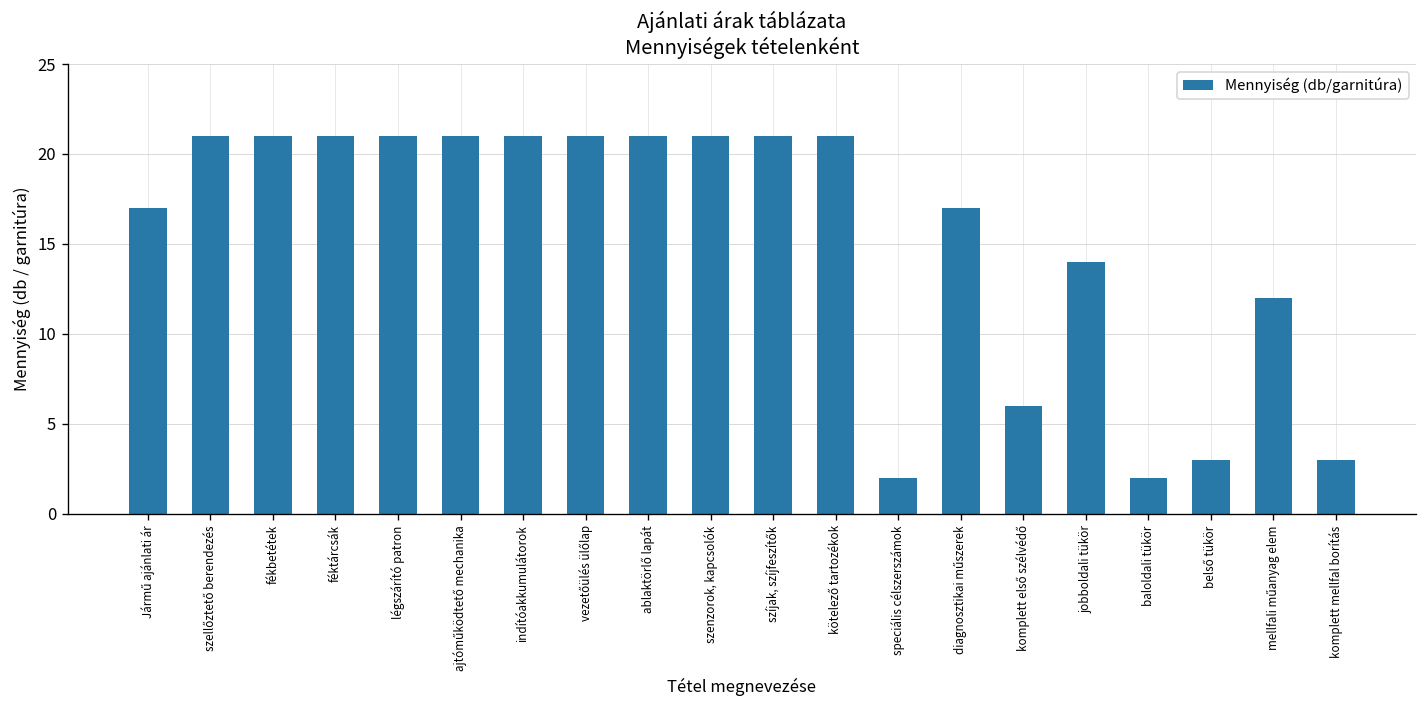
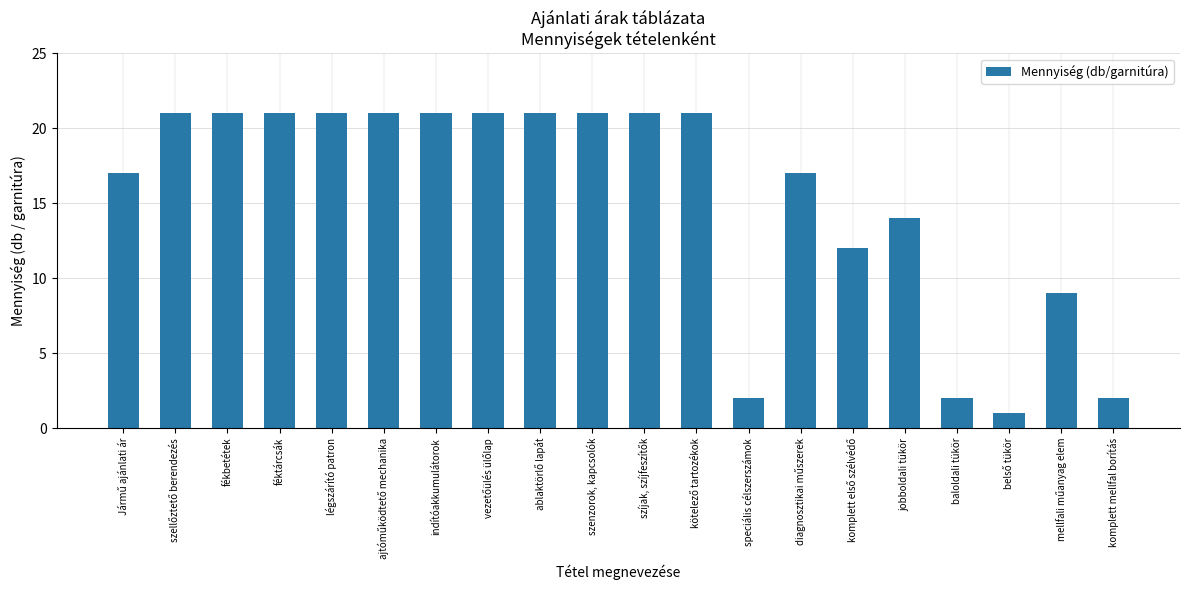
komplett első szélvédő: 6 -> 12
belső tükör: 3 -> 1
mellfali műanyag elem: 12 -> 9
komplett mellfal borítás: 3 -> 2
